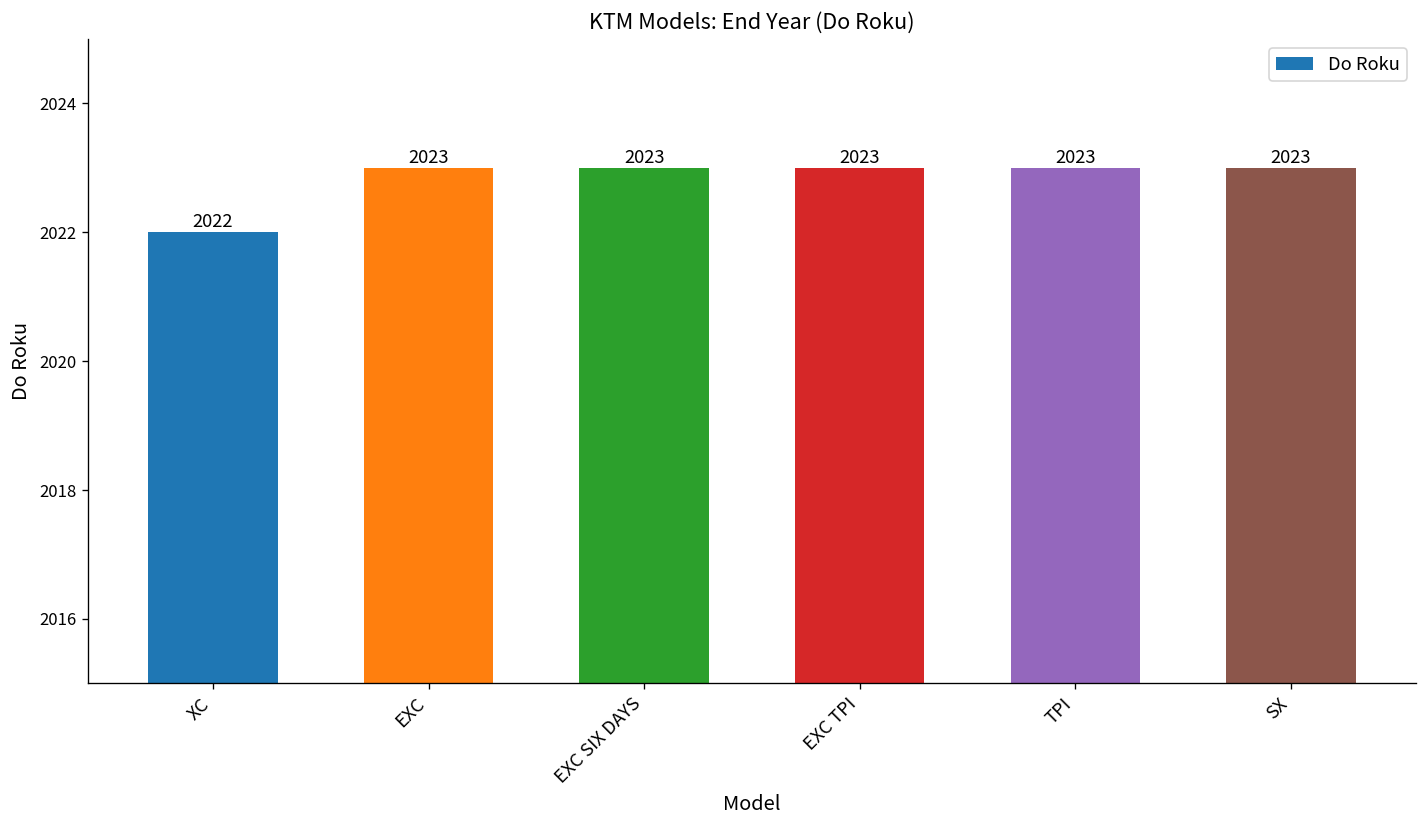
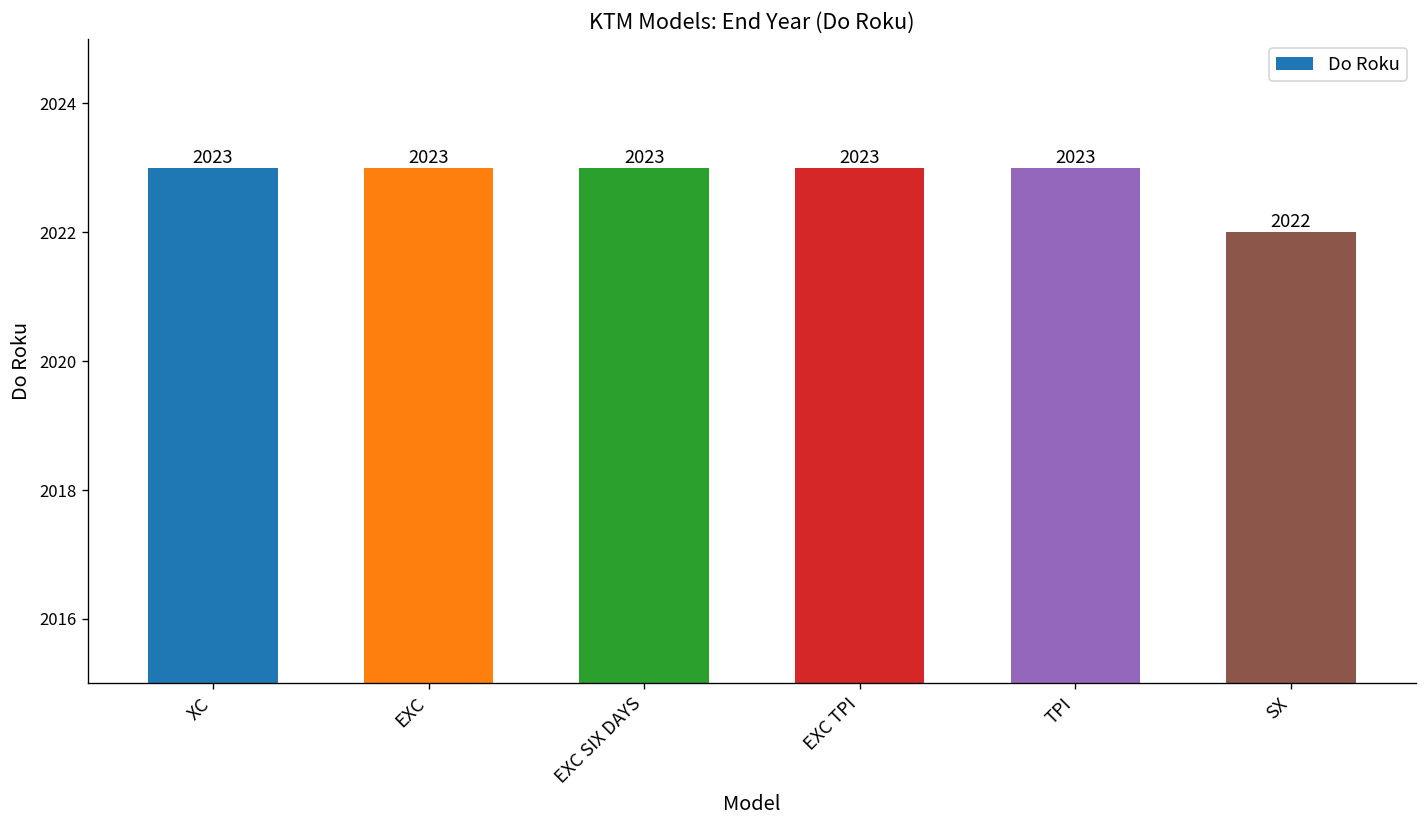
XC: 2022 -> 2023
SX: 2023 -> 2022
